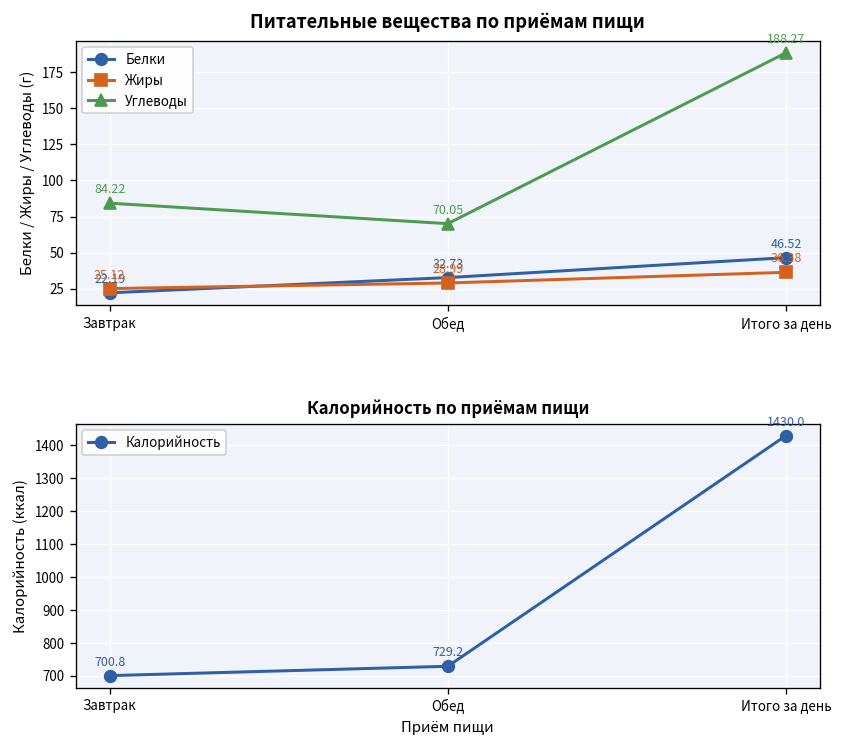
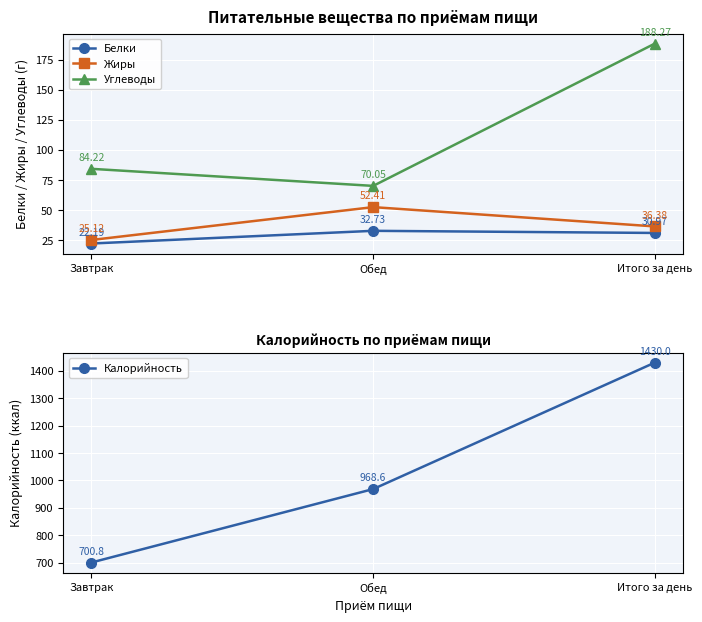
Питательные вещества по приёмам пищи, Жиры, Обед: 28.99 -> 52.41
Питательные вещества по приёмам пищи, Белки, Итого за день: 46.52 -> 30.97
Калорийность по приёмам пищи, Обед: 729.2 -> 968.6
